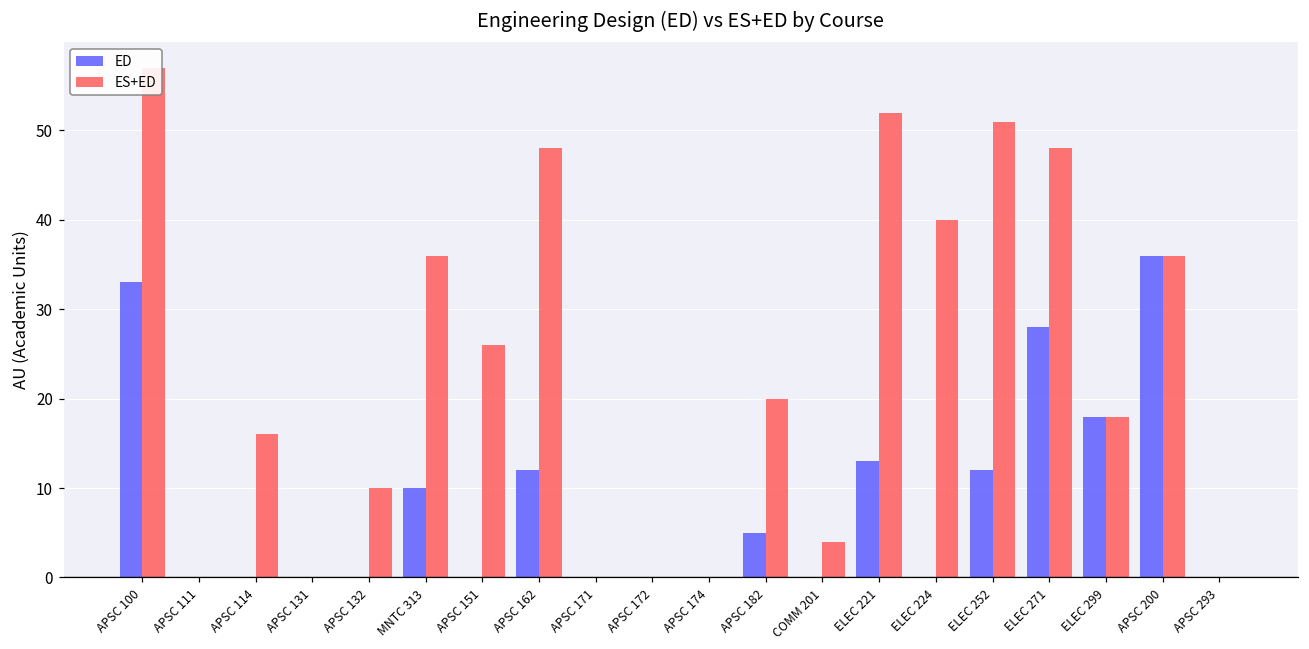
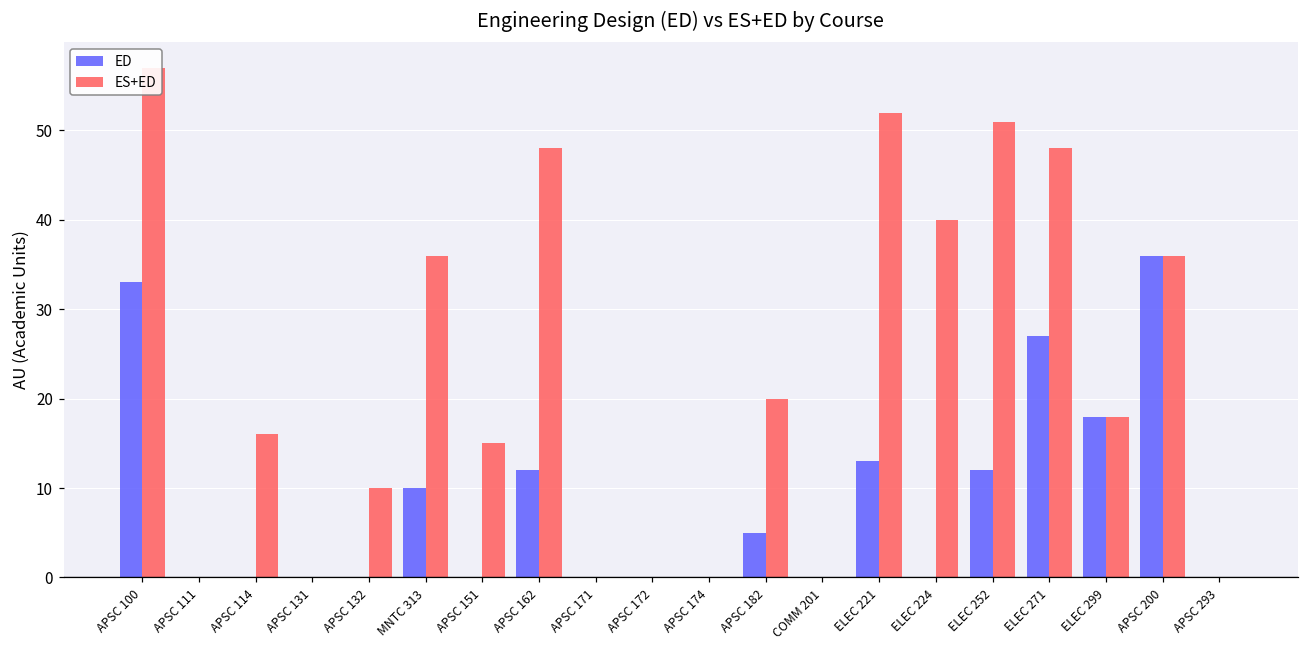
ES+ED, APSC 151: 26 -> 15
ES+ED, COMM 201: 4 -> 0
ED, ELEC 271: 28 -> 27
